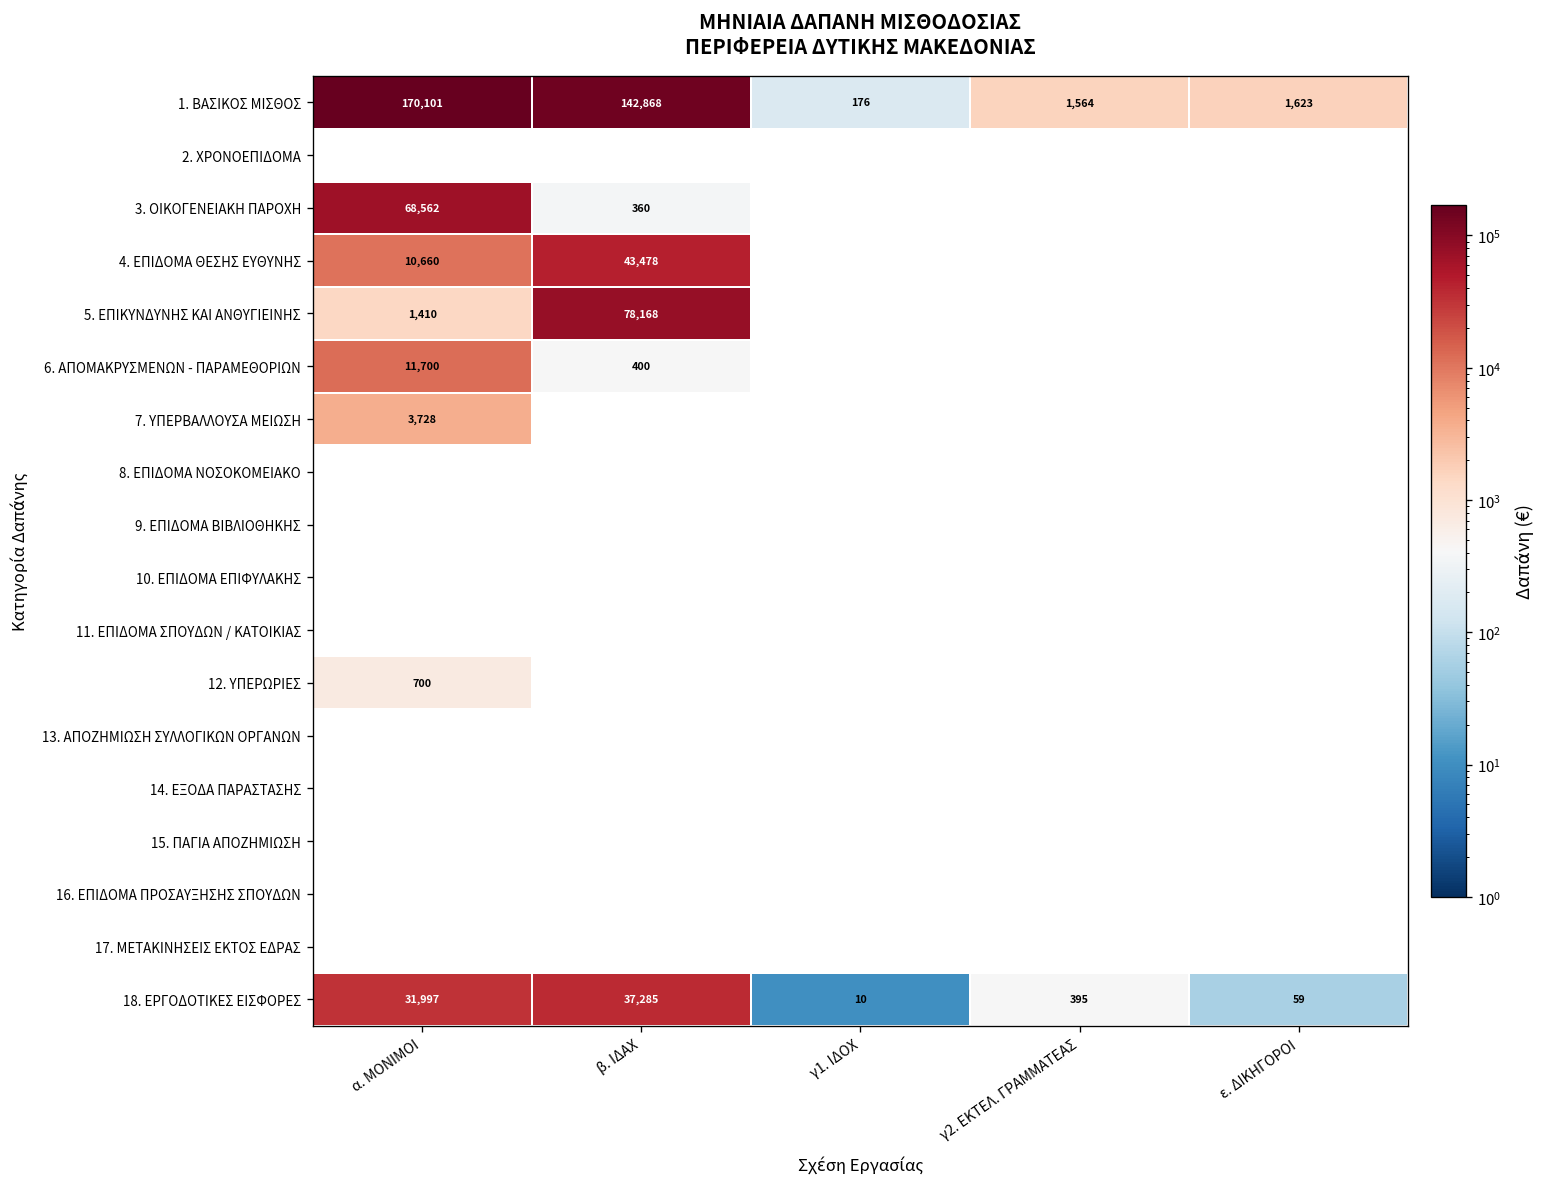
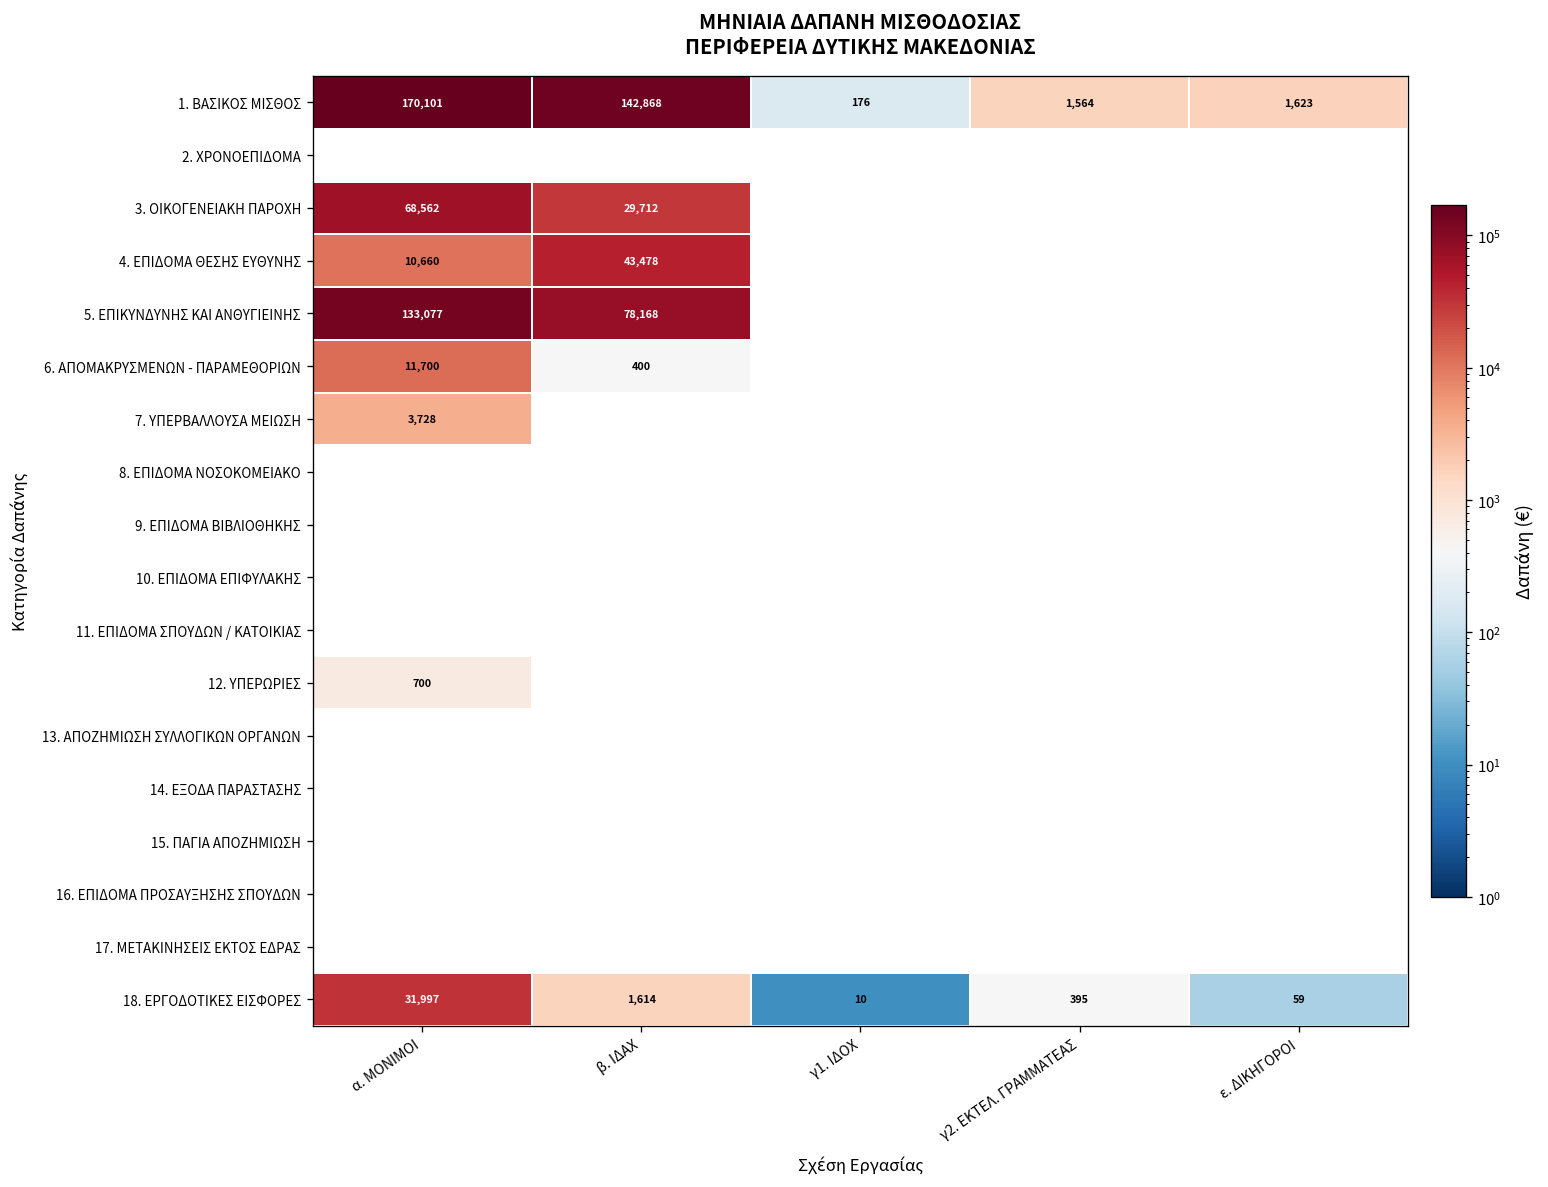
3. ΟΙΚΟΓΕΝΕΙΑΚΗ ΠΑΡΟΧΗ, β. ΙΔΑΧ: 360 -> 29,712
5. ΕΠΙΚΥΝΔΥΝΗΣ ΚΑΙ ΑΝΘΥΓΙΕΙΝΗΣ, α. ΜΟΝΙΜΟΙ: 1,410 -> 133,077
18. ΕΡΓΟΔΟΤΙΚΕΣ ΕΙΣΦΟΡΕΣ, β. ΙΔΑΧ: 37,285 -> 1,614
